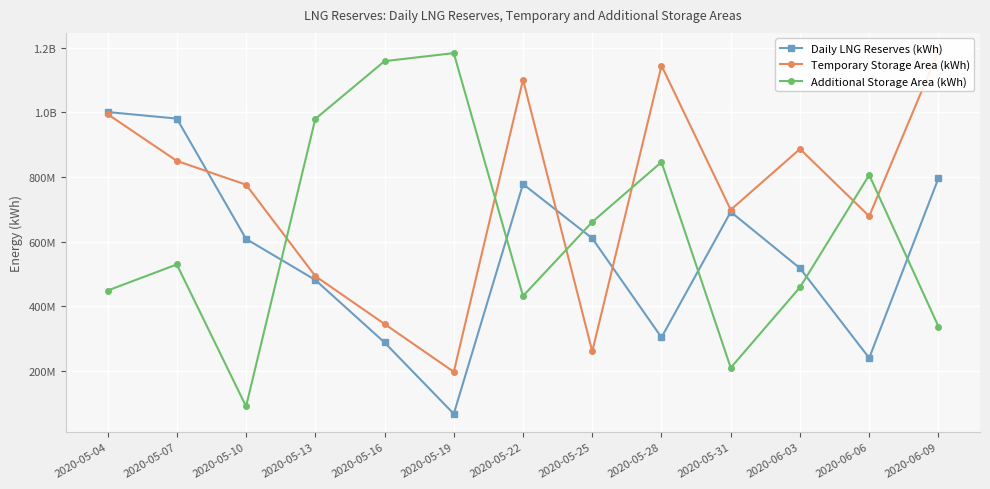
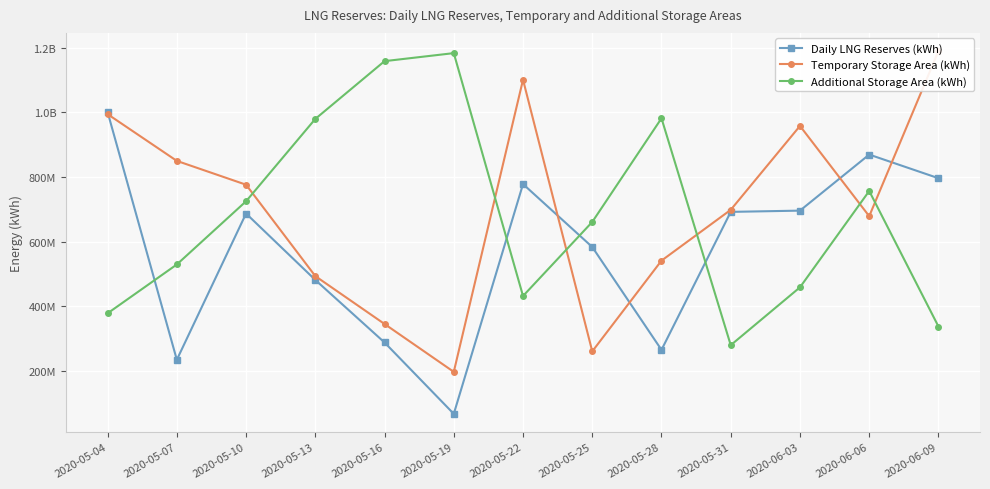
Additional Storage Area (kWh), 2020-05-04: 450000000 -> 380000000
Daily LNG Reserves (kWh), 2020-05-07: 980000000 -> 230000000
Daily LNG Reserves (kWh), 2020-05-10: 610000000 -> 690000000
Additional Storage Area (kWh), 2020-05-10: 90000000 -> 730000000
Daily LNG Reserves (kWh), 2020-05-25: 610000000 -> 580000000
Daily LNG Reserves (kWh), 2020-05-28: 300000000 -> 270000000
Temporary Storage Area (kWh), 2020-05-28: 1150000000 -> 540000000
Additional Storage Area (kWh), 2020-05-28: 850000000 -> 980000000
Additional Storage Area (kWh), 2020-05-31: 210000000 -> 280000000
Daily LNG Reserves (kWh), 2020-06-03: 520000000 -> 700000000
Temporary Storage Area (kWh), 2020-06-03: 890000000 -> 960000000
Daily LNG Reserves (kWh), 2020-06-06: 240000000 -> 870000000
Additional Storage Area (kWh), 2020-06-06: 810000000 -> 760000000
